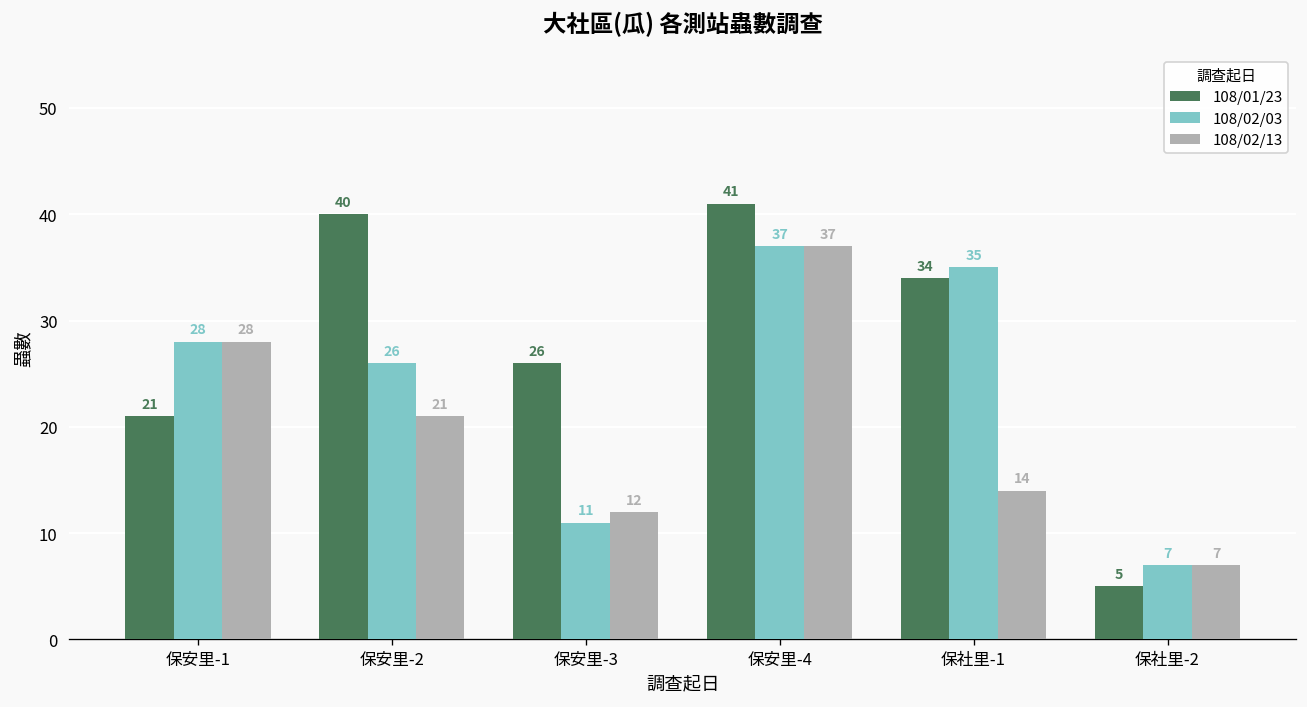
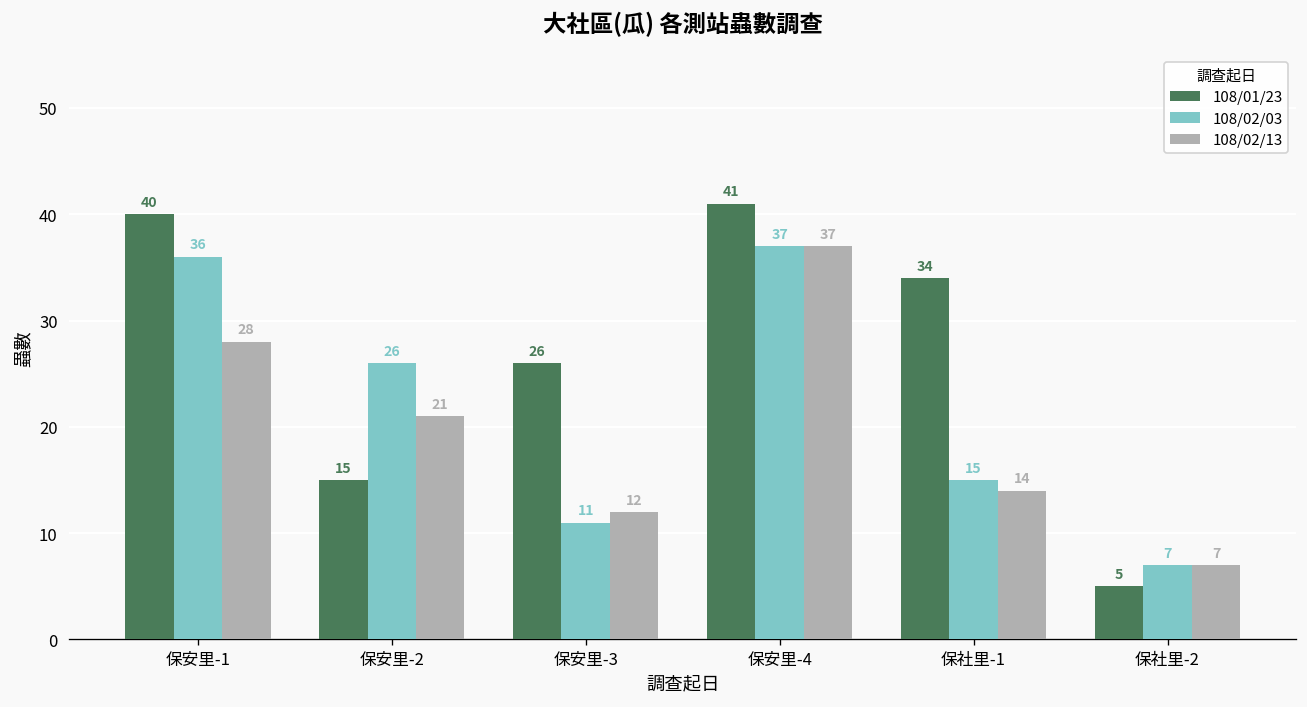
108/01/23, 保安里-1: 21 -> 40
108/02/03, 保安里-1: 28 -> 36
108/01/23, 保安里-2: 40 -> 15
108/02/03, 保社里-1: 35 -> 15
